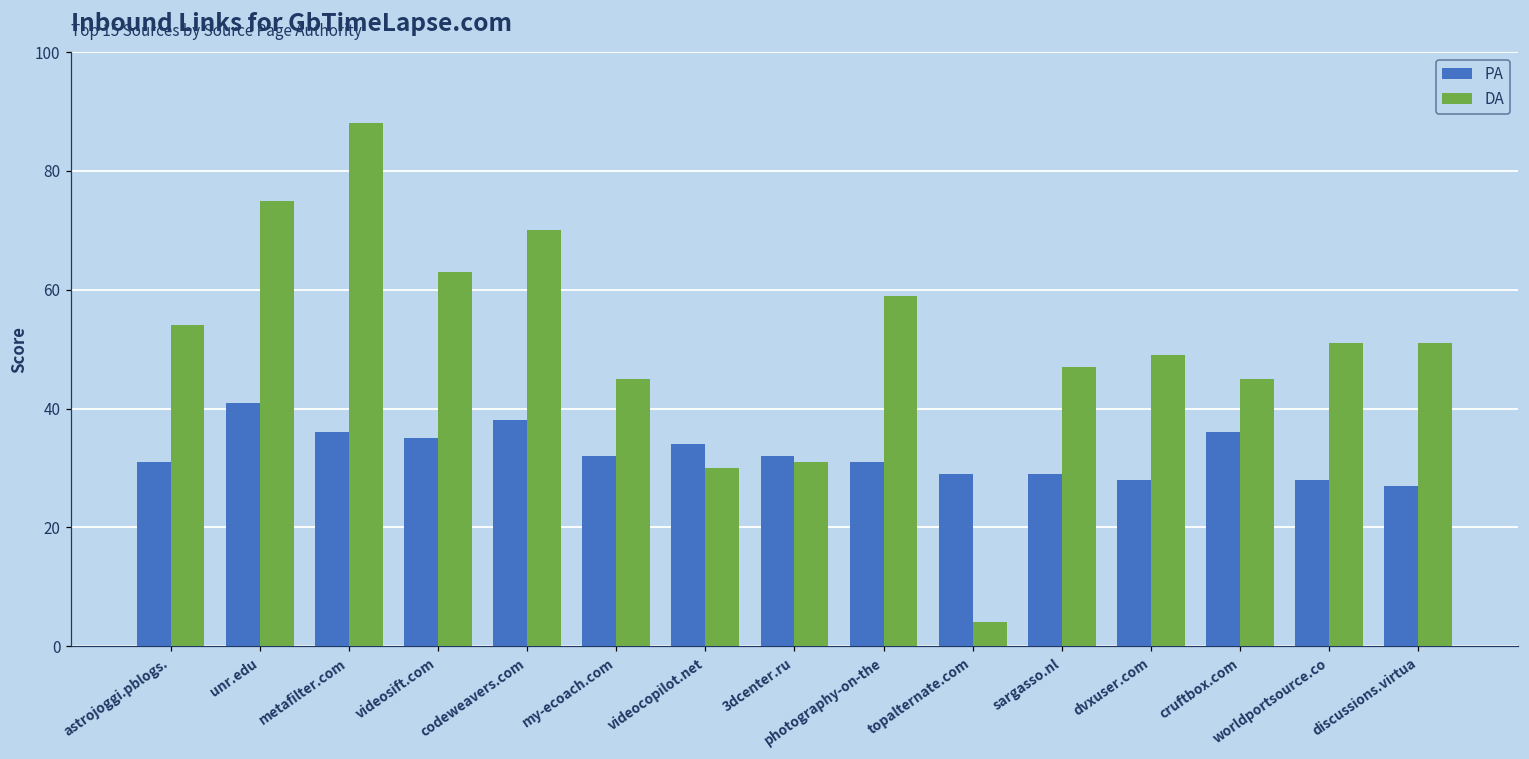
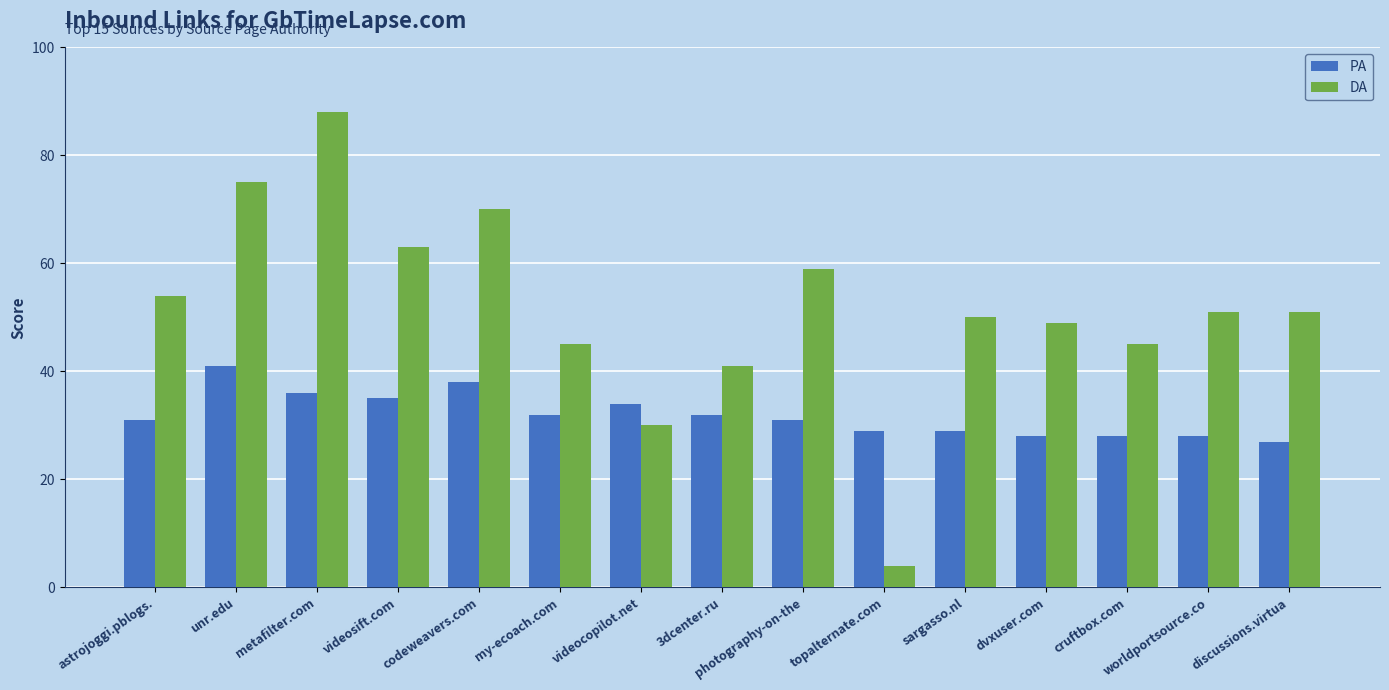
DA, 3dcenter.ru: 31 -> 41
DA, sargasso.nl: 47 -> 50
PA, cruftbox.com: 36 -> 28
